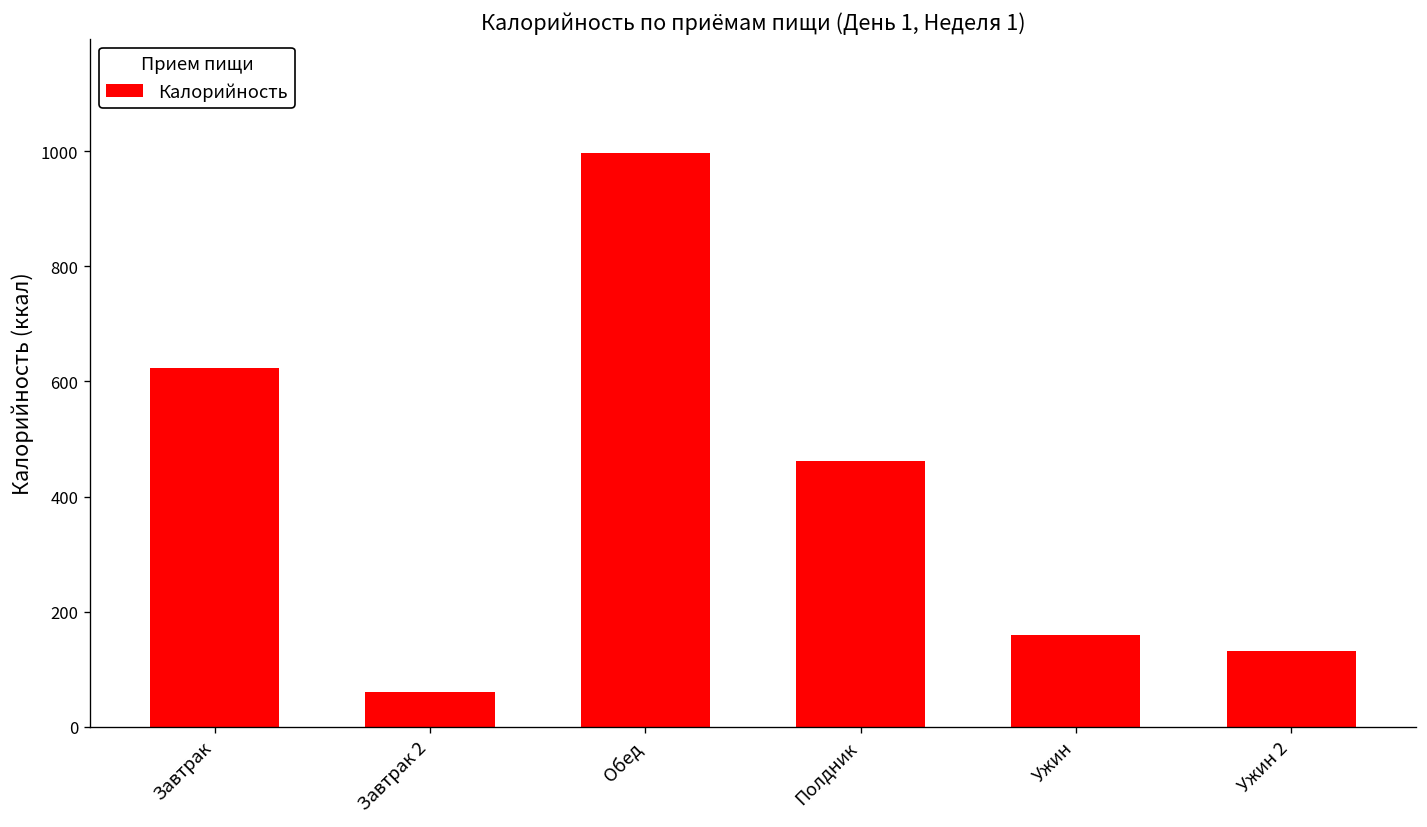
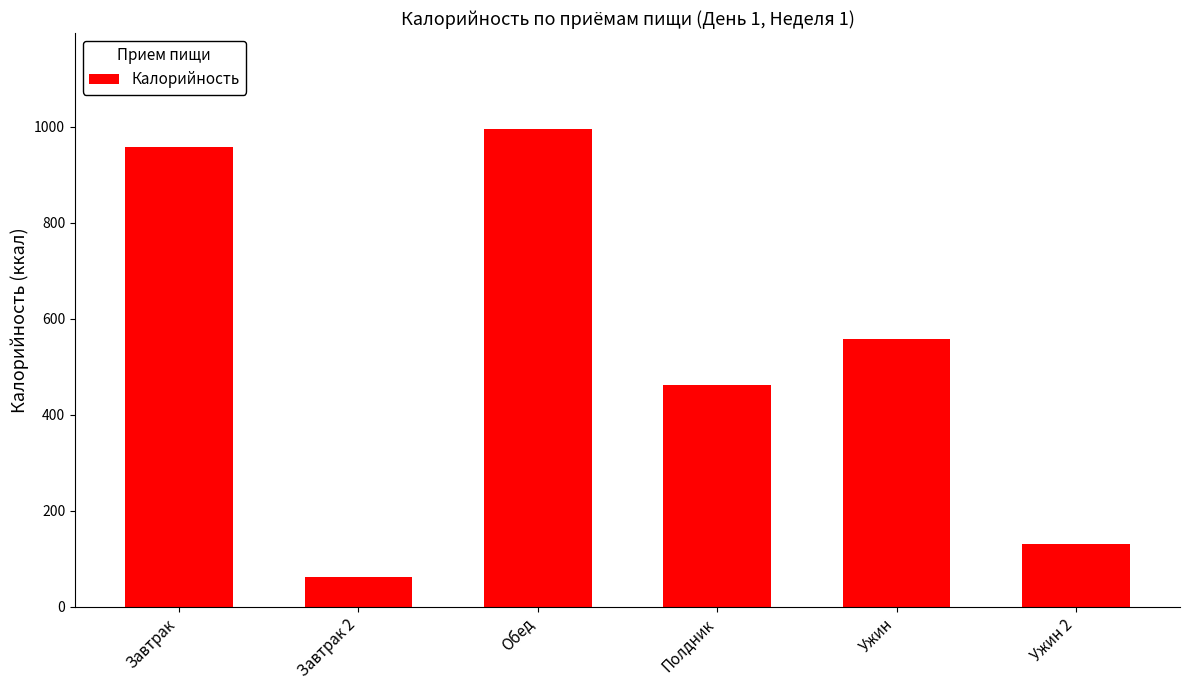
Завтрак: 620 -> 960
Ужин: 160 -> 560
